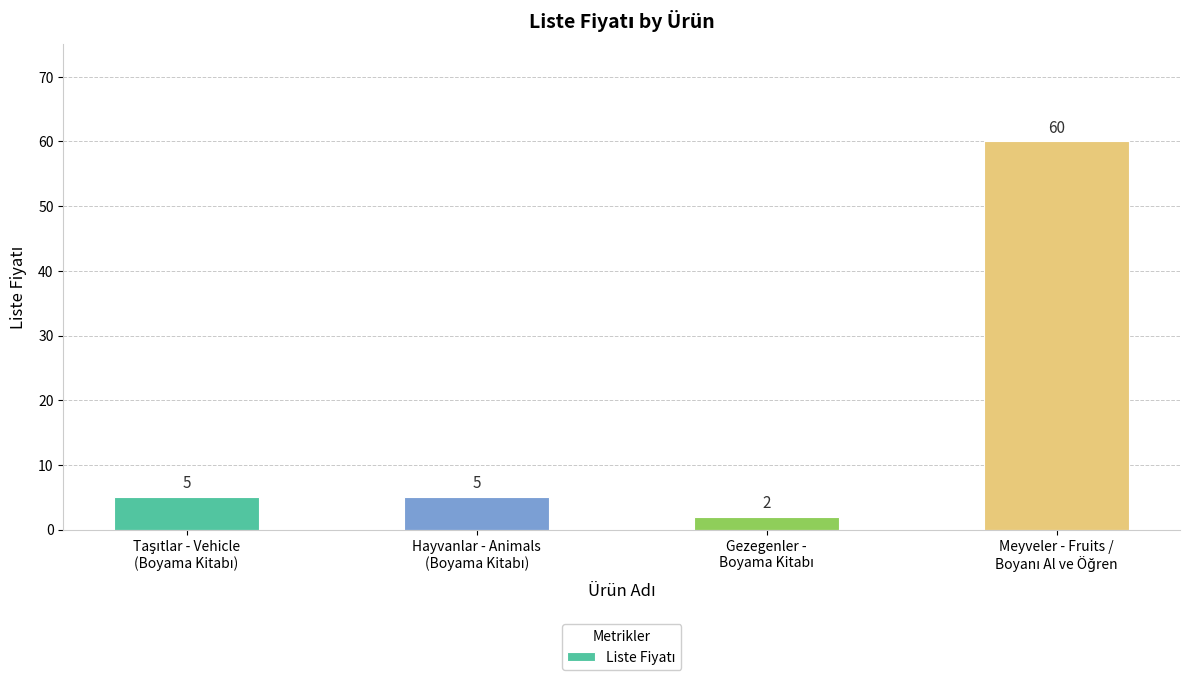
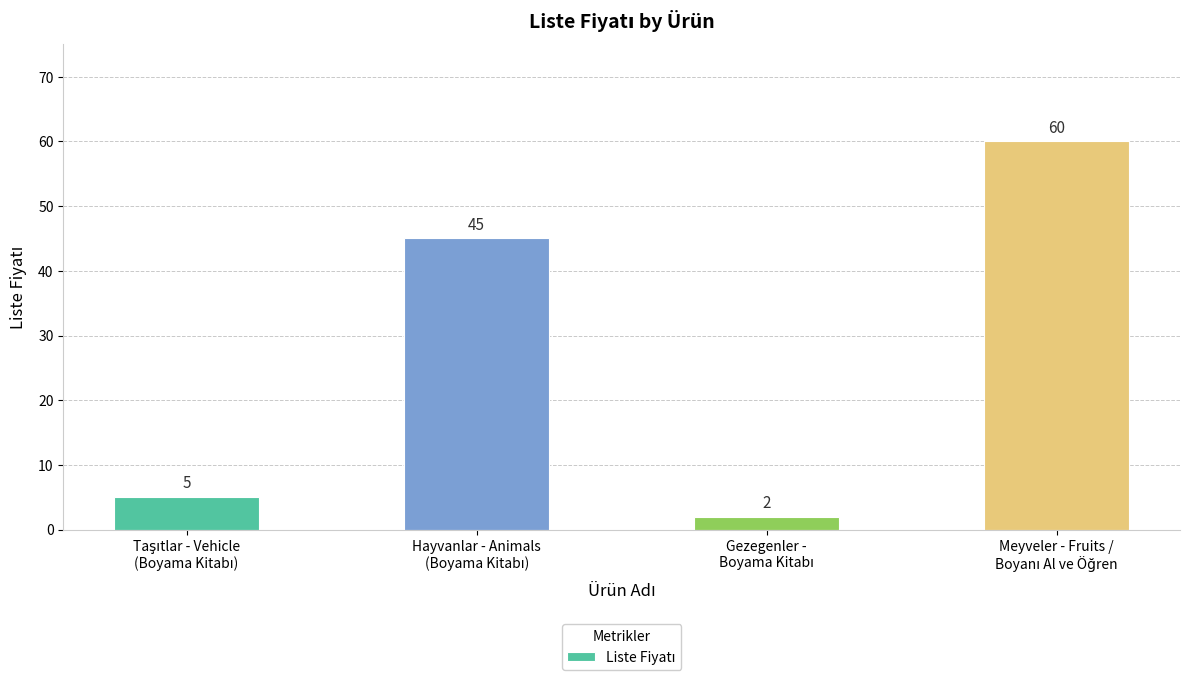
Hayvanlar - Animals (Boyama Kitabı): 5 -> 45
